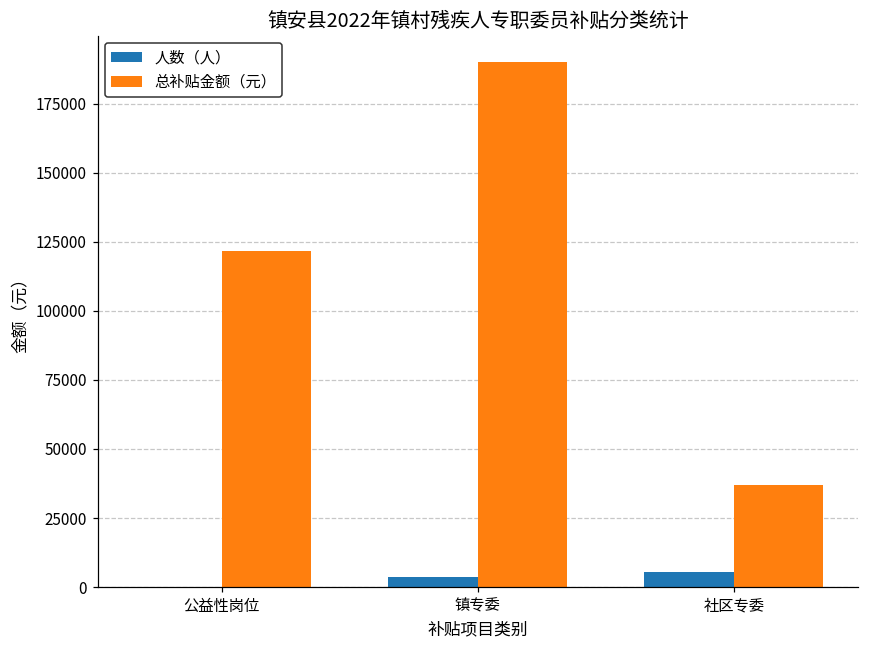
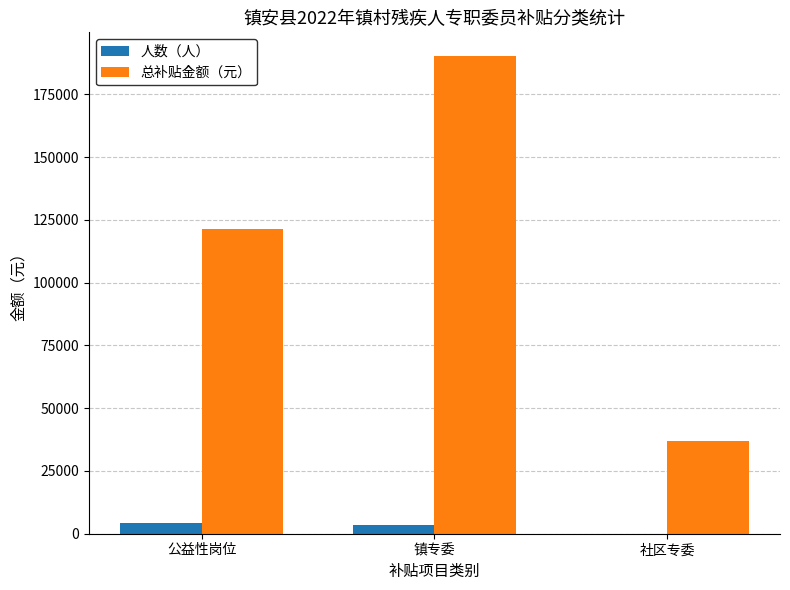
人数（人）, 公益性岗位: 0 -> 4000
人数（人）, 社区专委: 5000 -> 0
